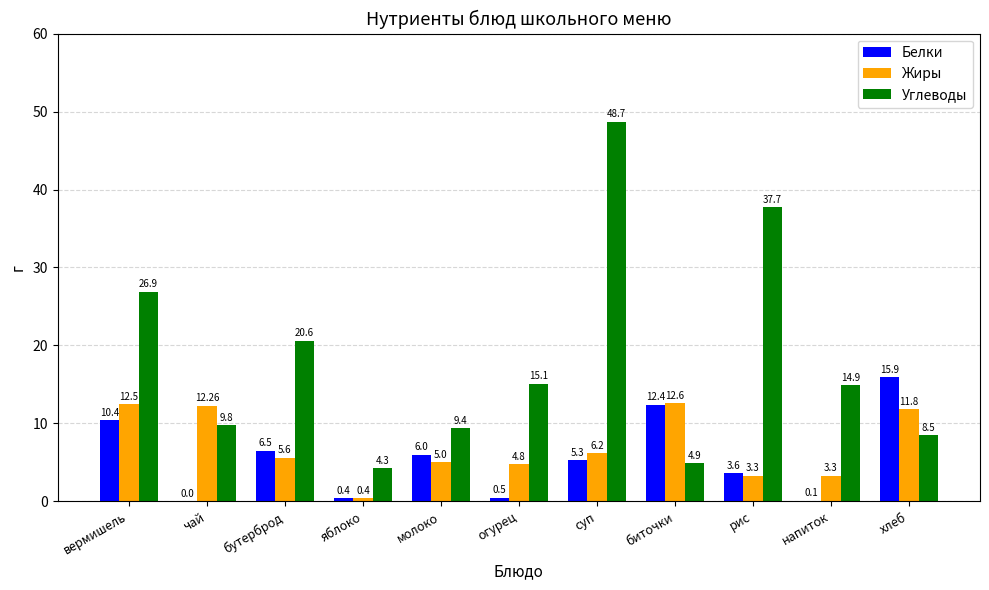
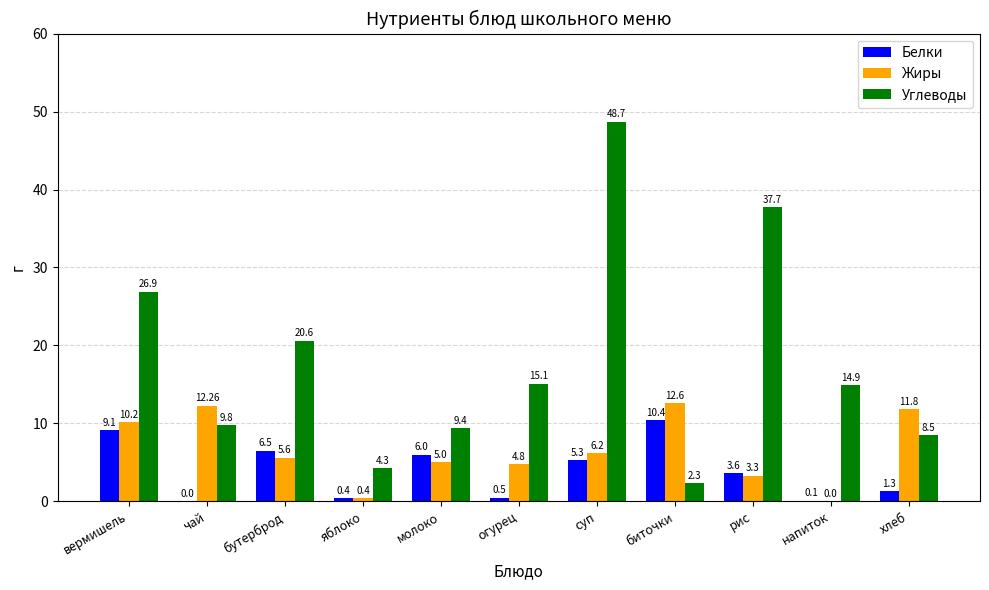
Белки, вермишель: 10.4 -> 9.1
Жиры, вермишель: 12.5 -> 10.2
Белки, биточки: 12.4 -> 10.4
Углеводы, биточки: 4.9 -> 2.3
Жиры, напиток: 3.3 -> 0.0
Белки, хлеб: 15.9 -> 1.3
